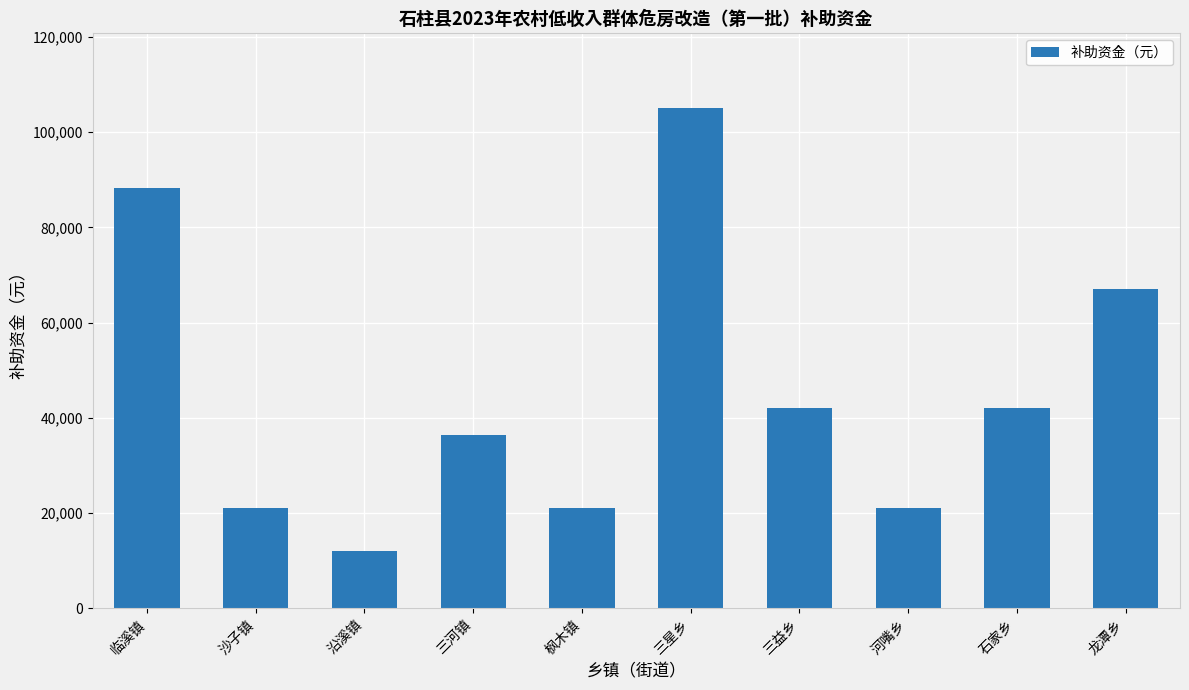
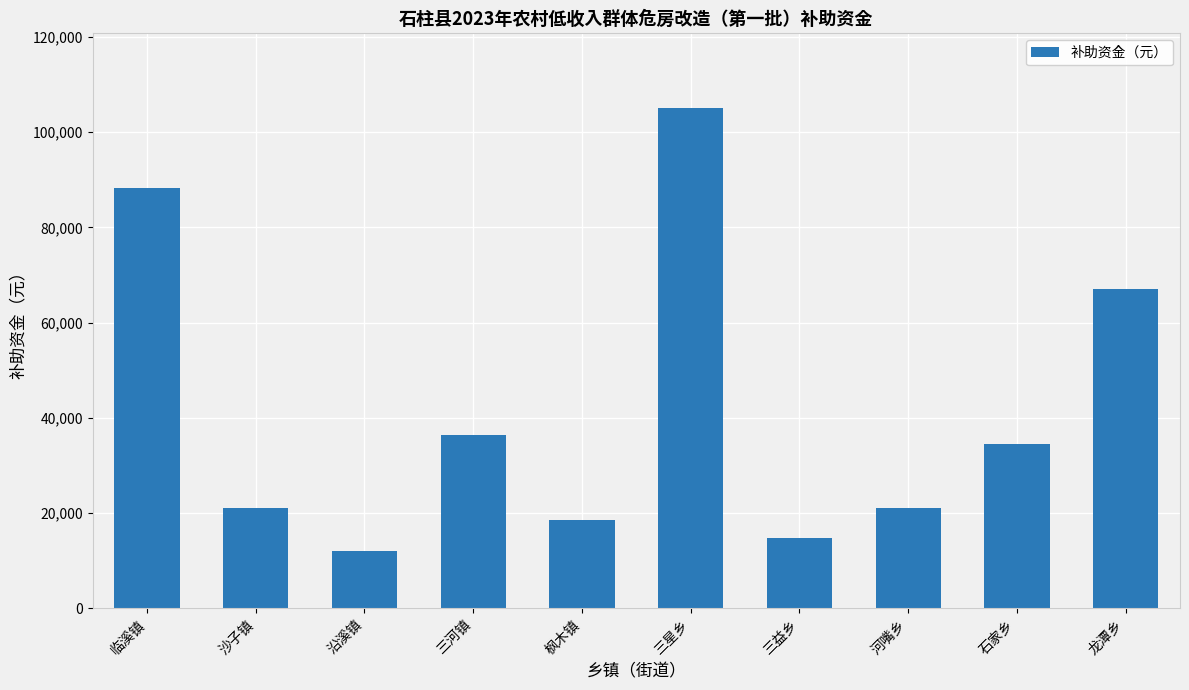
枫木镇: 21,000 -> 19,000
三益乡: 42,000 -> 15,000
石家乡: 42,000 -> 35,000
